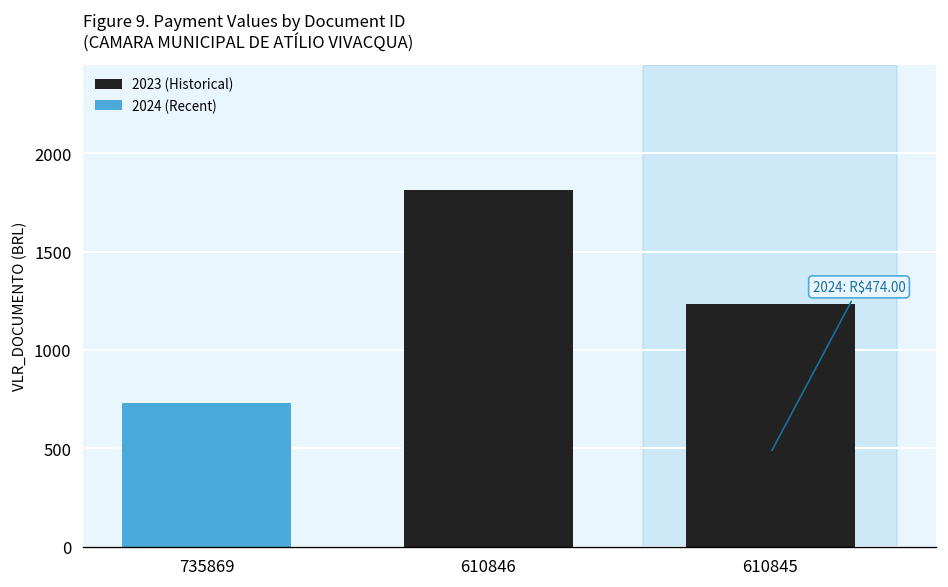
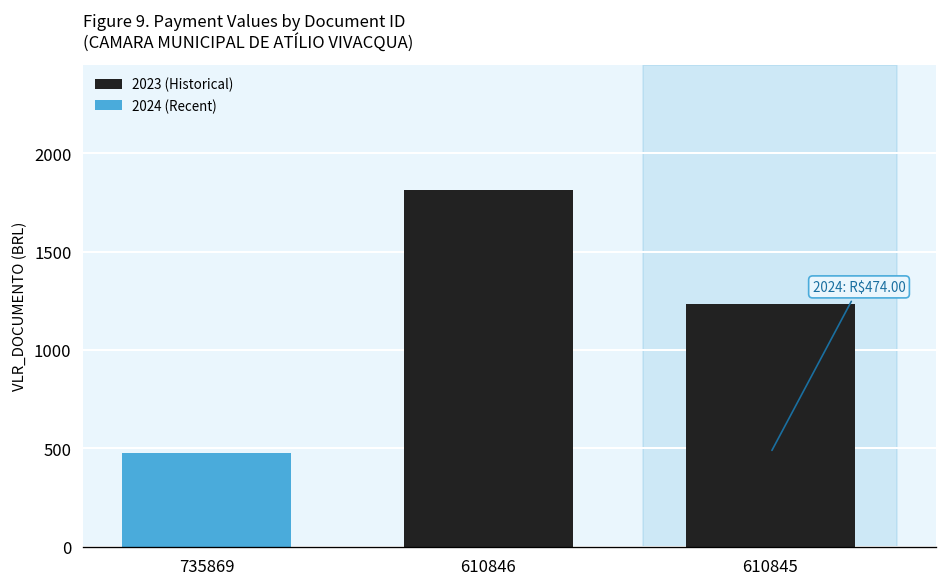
2024 (Recent), 735869: 730 -> 470
